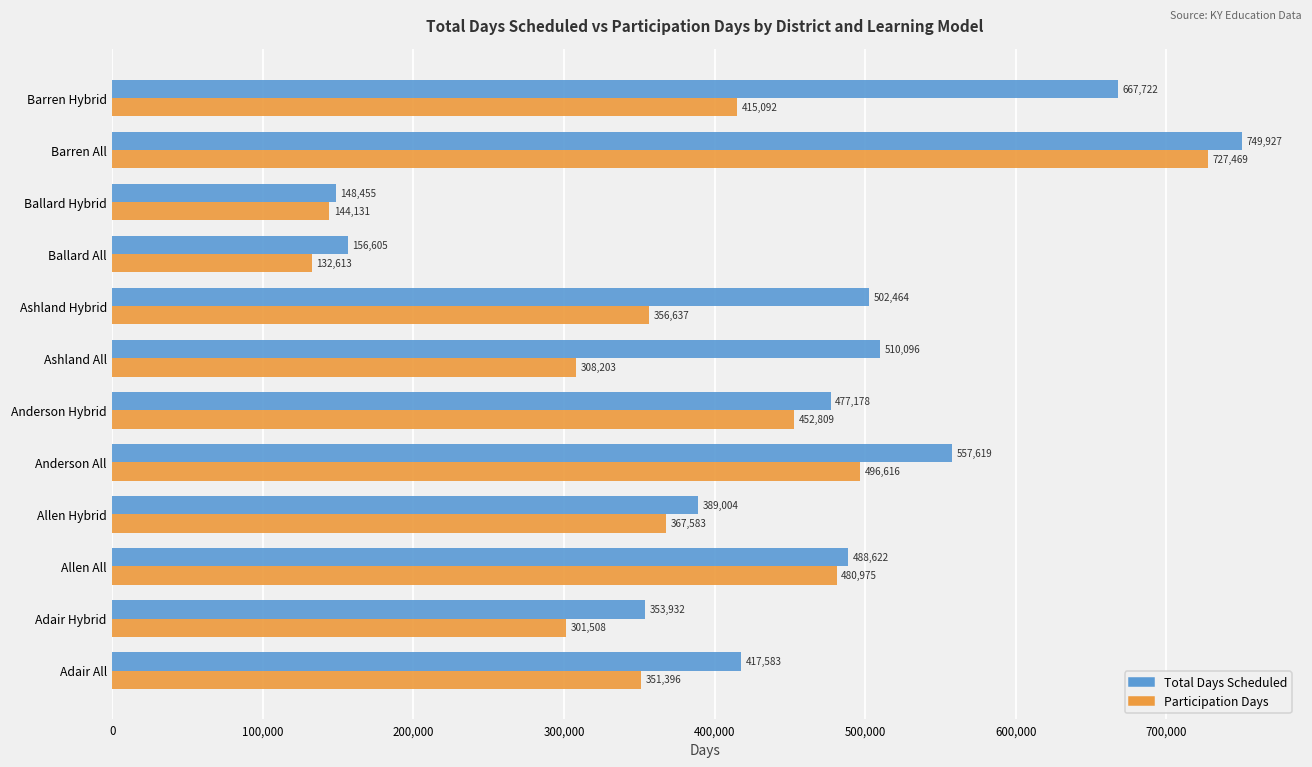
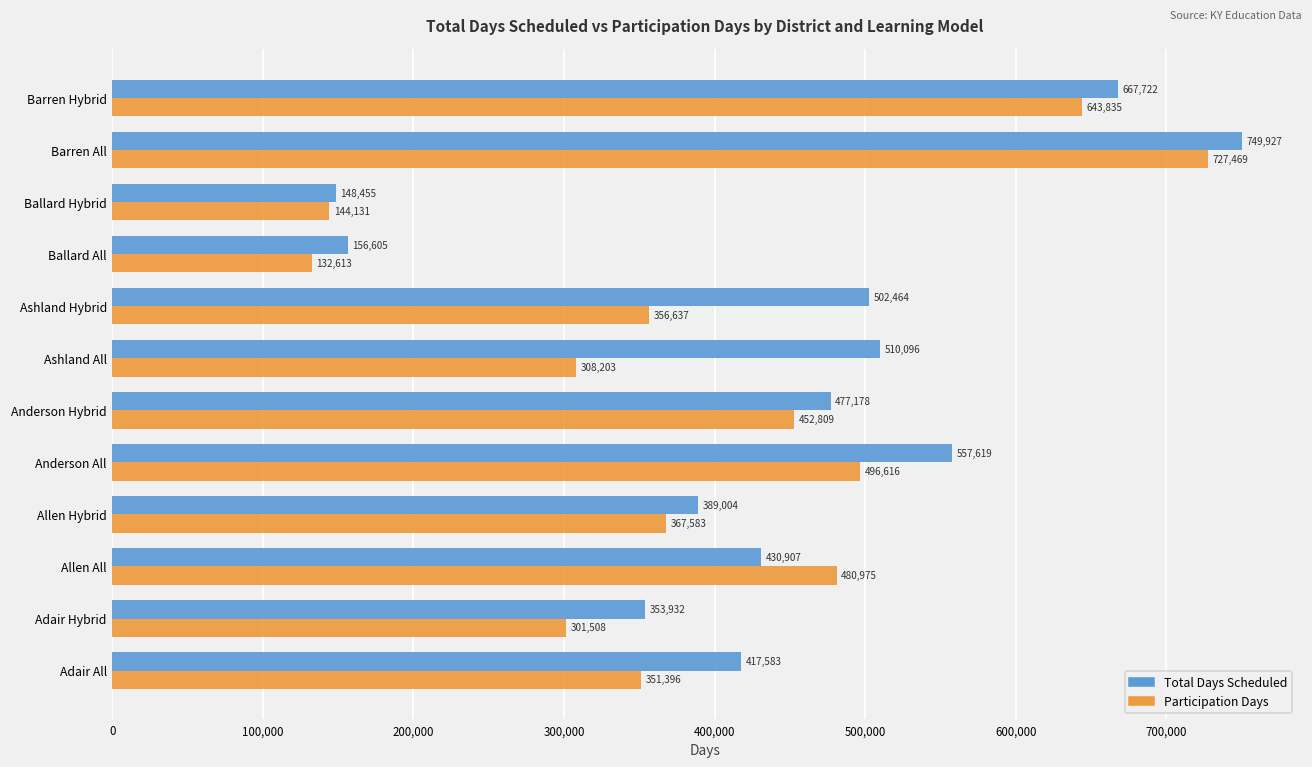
Participation Days, Barren Hybrid: 415,092 -> 643,835
Total Days Scheduled, Allen All: 488,622 -> 430,907
